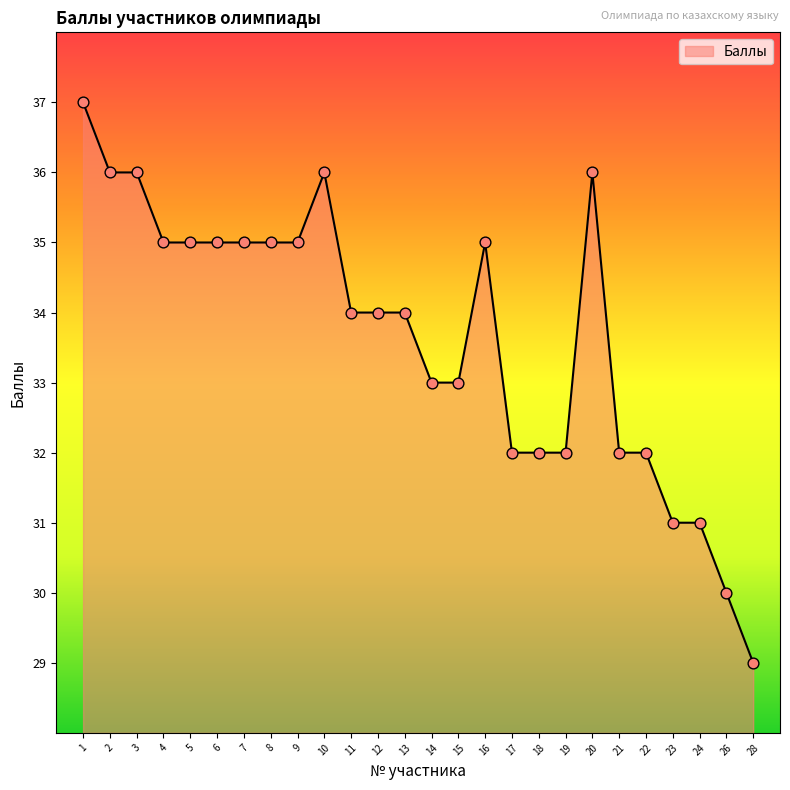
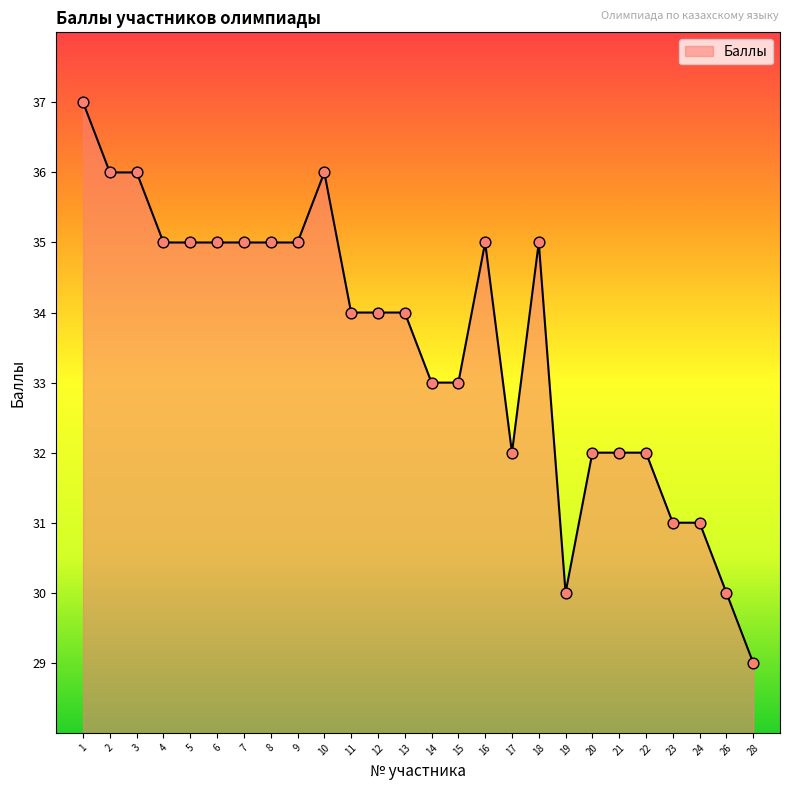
18: 32 -> 35
19: 32 -> 30
20: 36 -> 32
